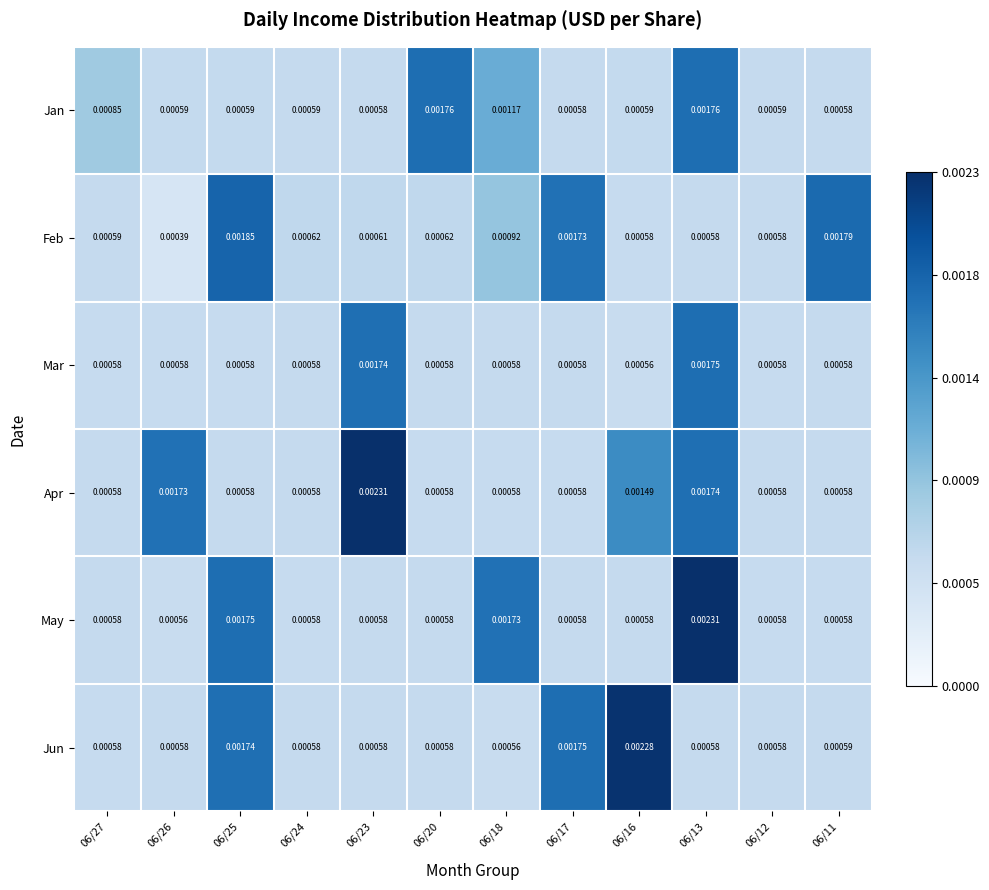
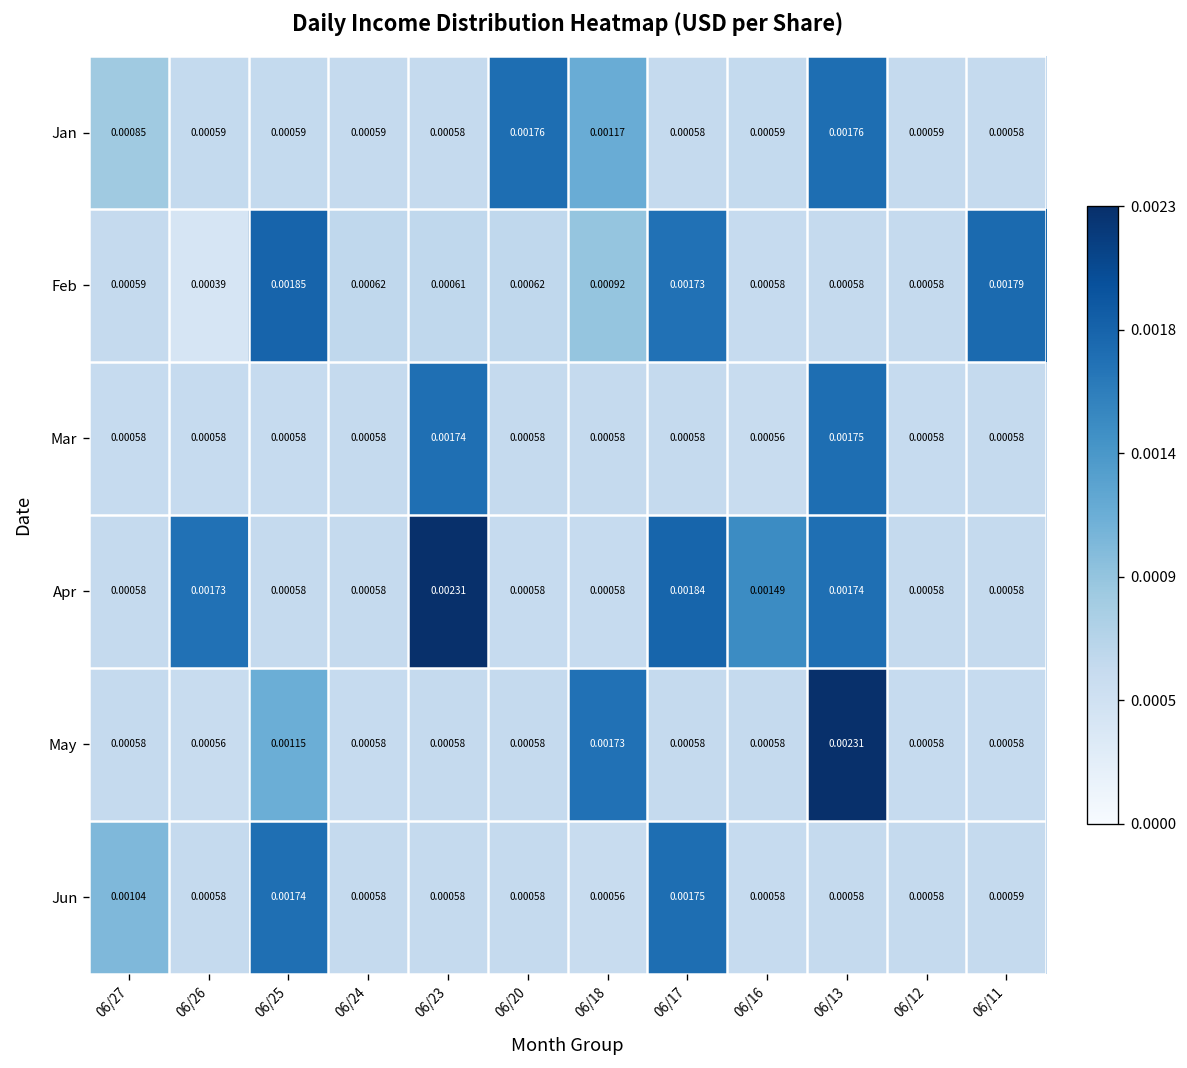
Apr, 06/17: 0.00058 -> 0.00184
May, 06/25: 0.00175 -> 0.00115
Jun, 06/27: 0.00058 -> 0.00104
Jun, 06/16: 0.00228 -> 0.00058
